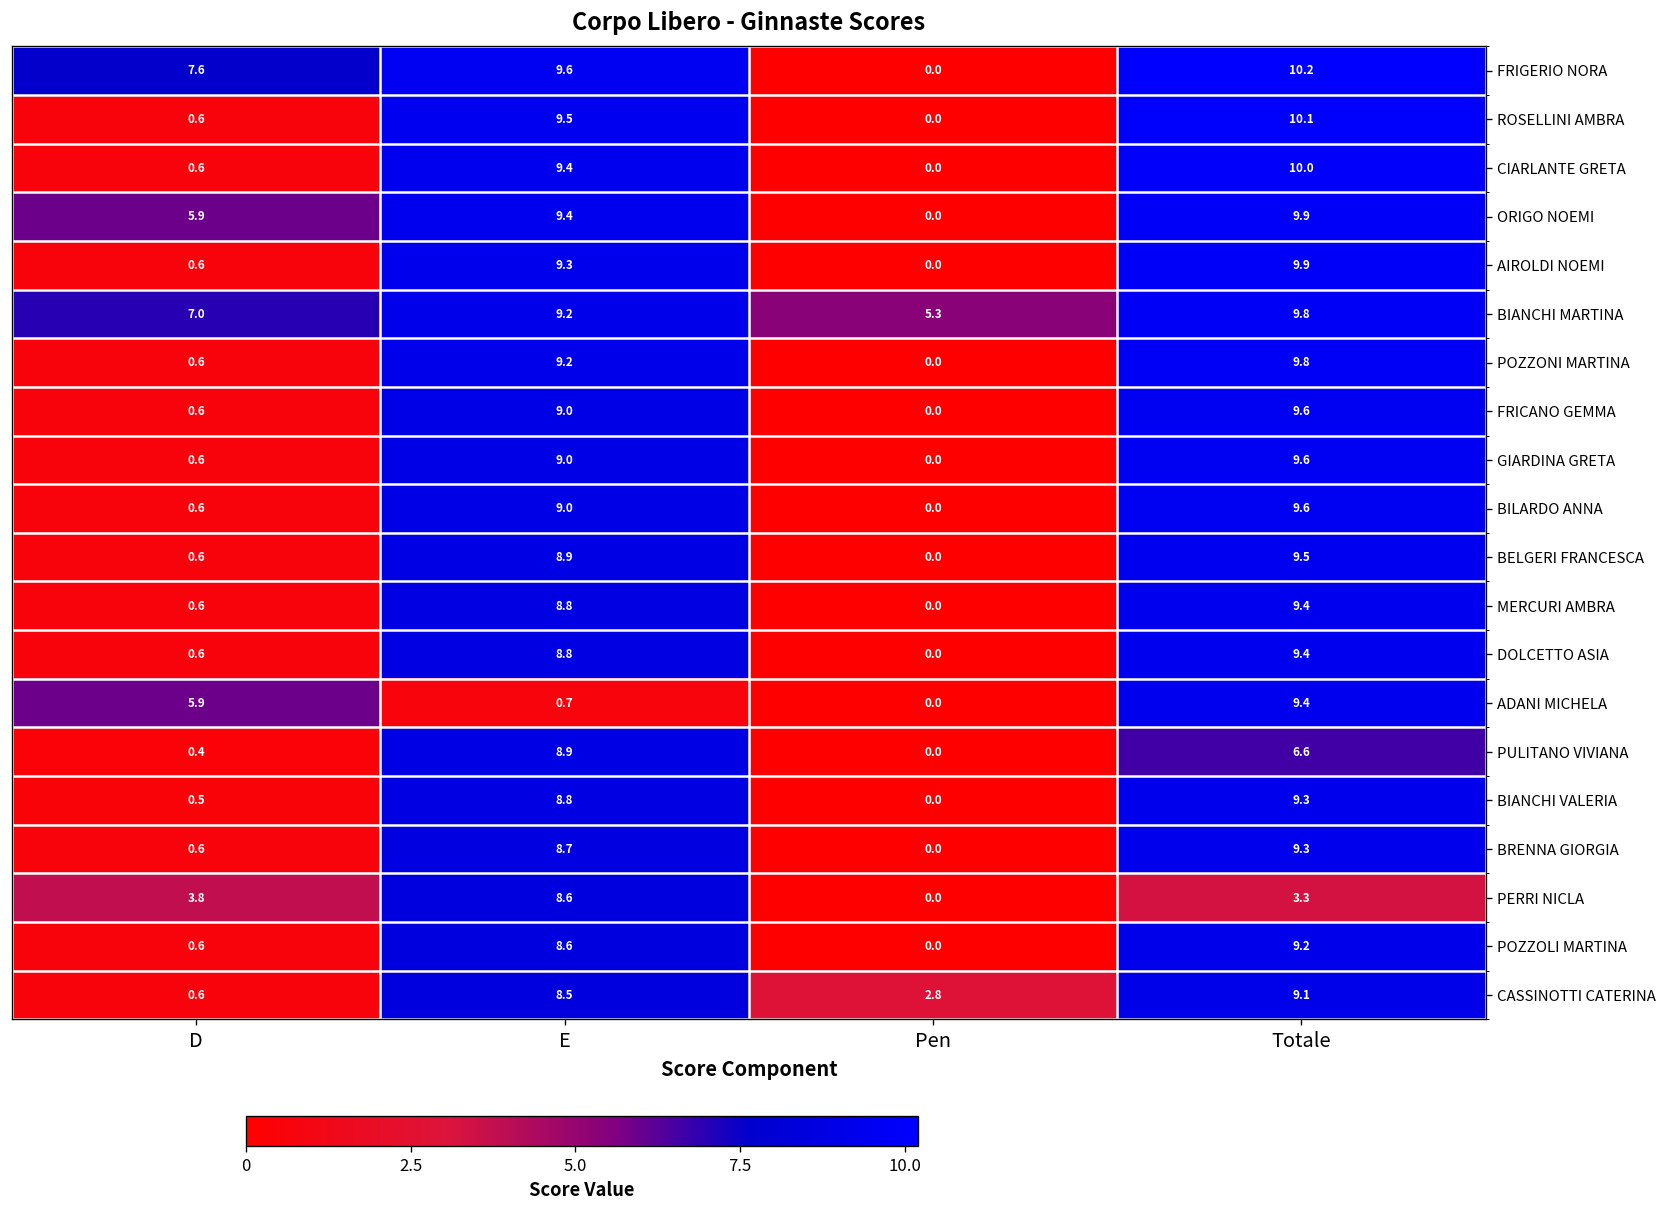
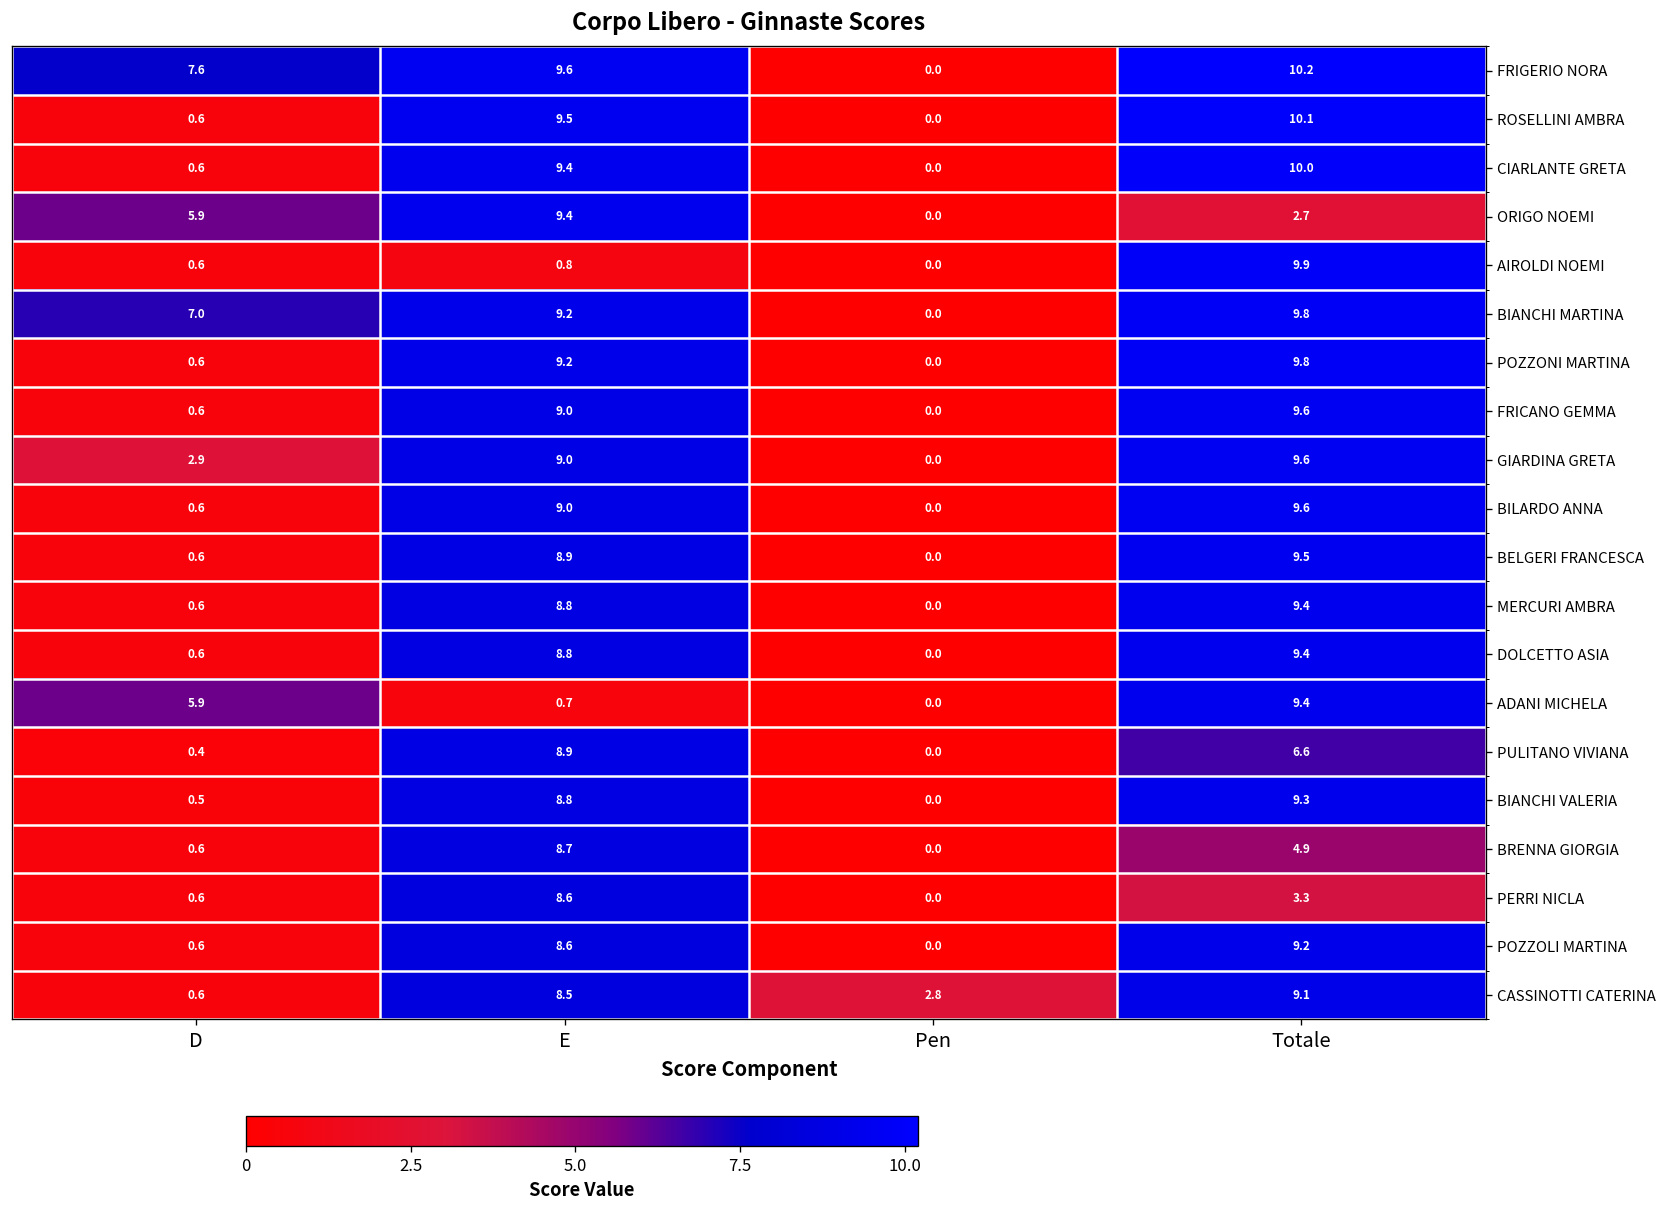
ORIGO NOEMI, Totale: 9.9 -> 2.7
AIROLDI NOEMI, E: 9.3 -> 0.8
BIANCHI MARTINA, Pen: 5.3 -> 0.0
GIARDINA GRETA, D: 0.6 -> 2.9
BRENNA GIORGIA, Totale: 9.3 -> 4.9
PERRI NICLA, D: 3.8 -> 0.6
